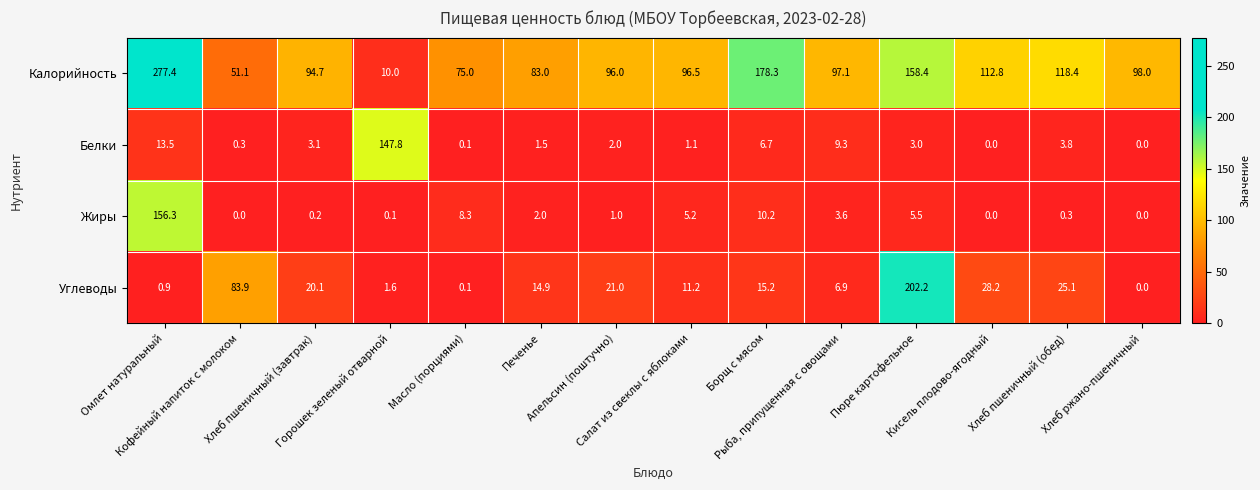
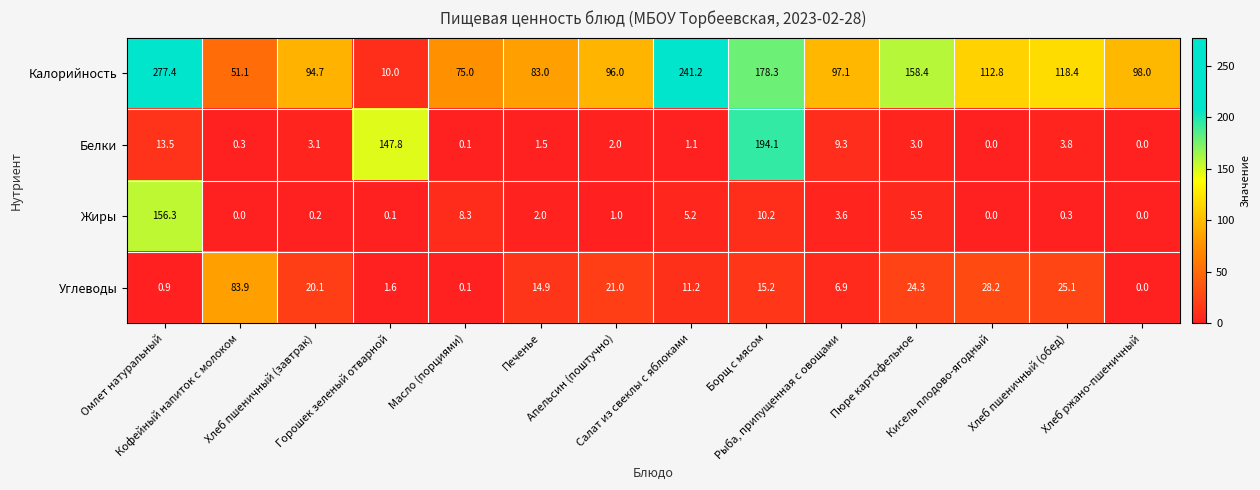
Калорийность, Салат из свеклы с яблоками: 96.5 -> 241.2
Белки, Борщ с мясом: 6.7 -> 194.1
Углеводы, Пюре картофельное: 202.2 -> 24.3
